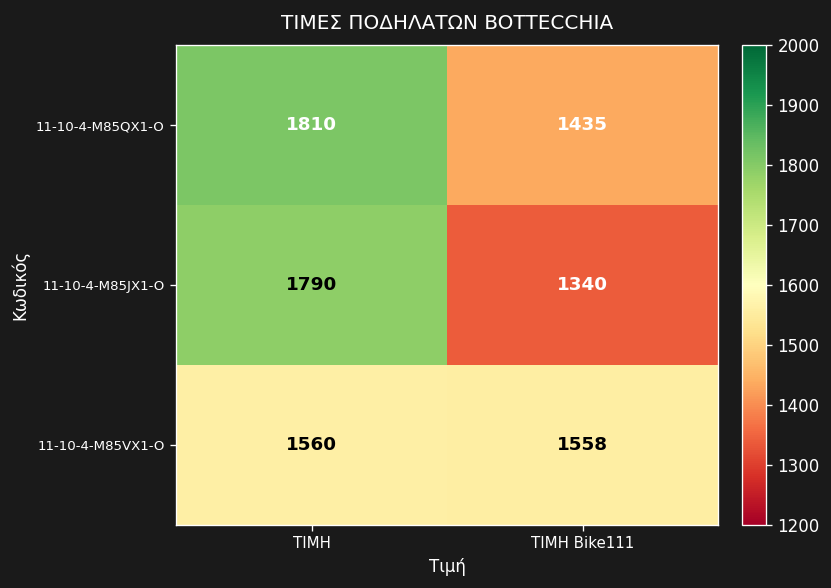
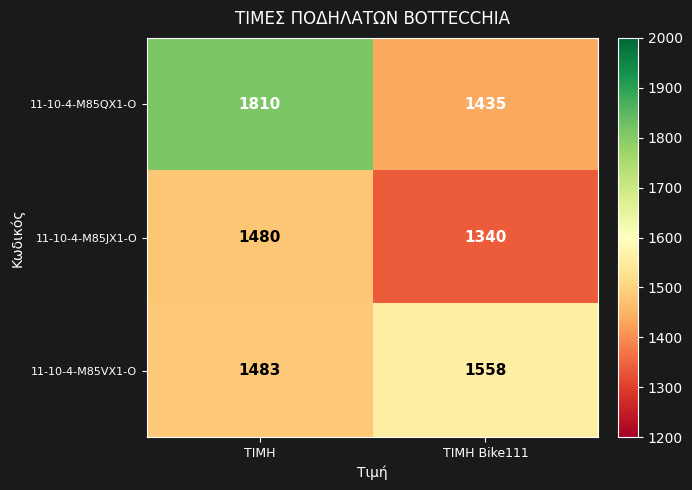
11-10-4-M85JX1-O, ΤΙΜΗ: 1790 -> 1480
11-10-4-M85VX1-O, ΤΙΜΗ: 1560 -> 1483
